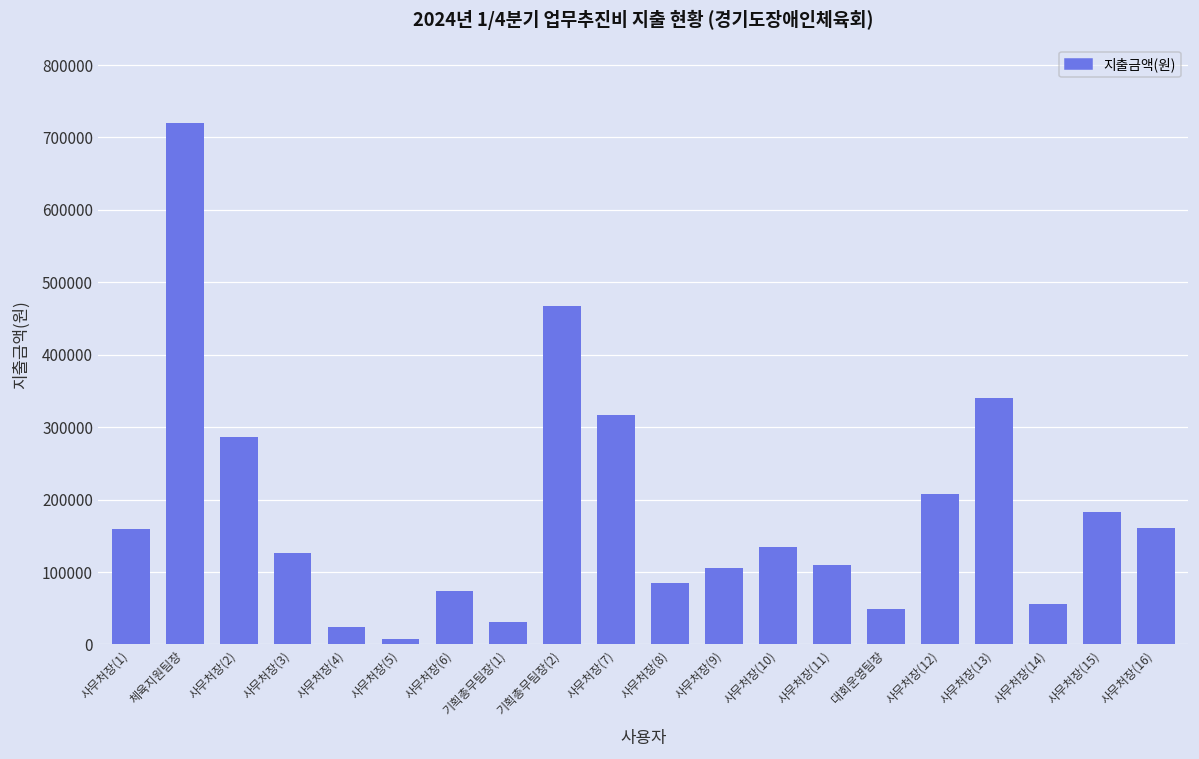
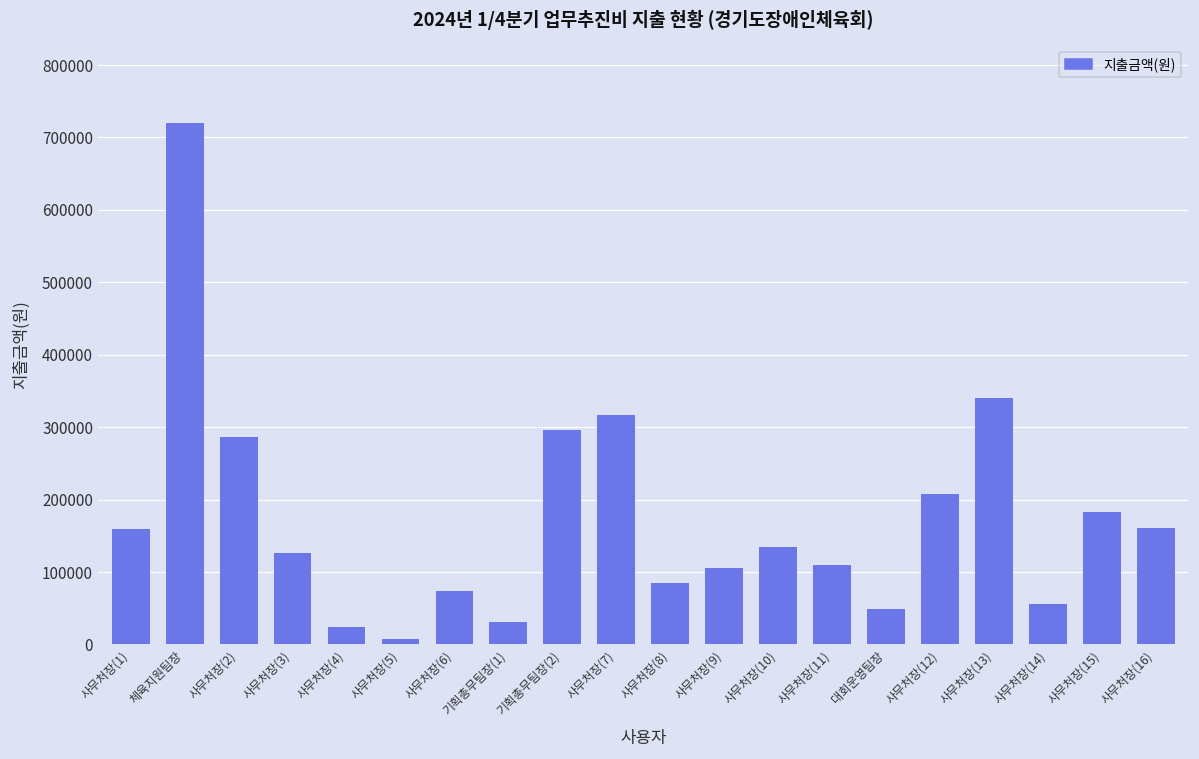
기획총무팀장(2): 470000 -> 300000
